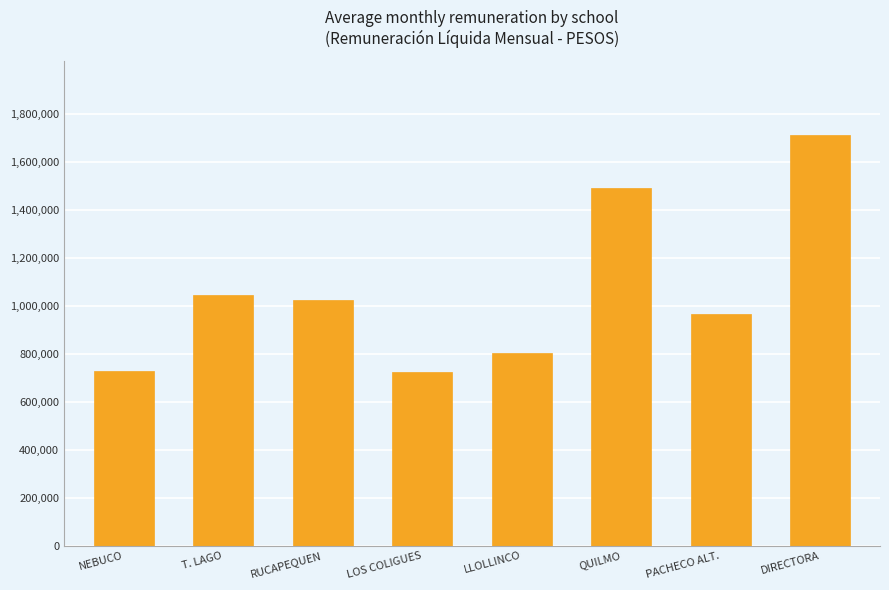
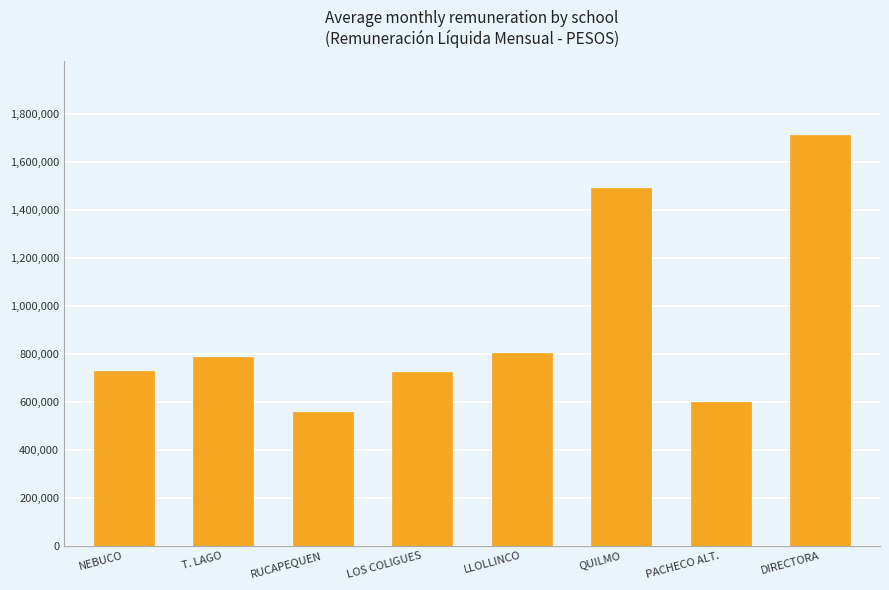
T. LAGO: 1,050,000 -> 790,000
RUCAPEQUEN: 1,020,000 -> 560,000
PACHECO ALT.: 960,000 -> 600,000
